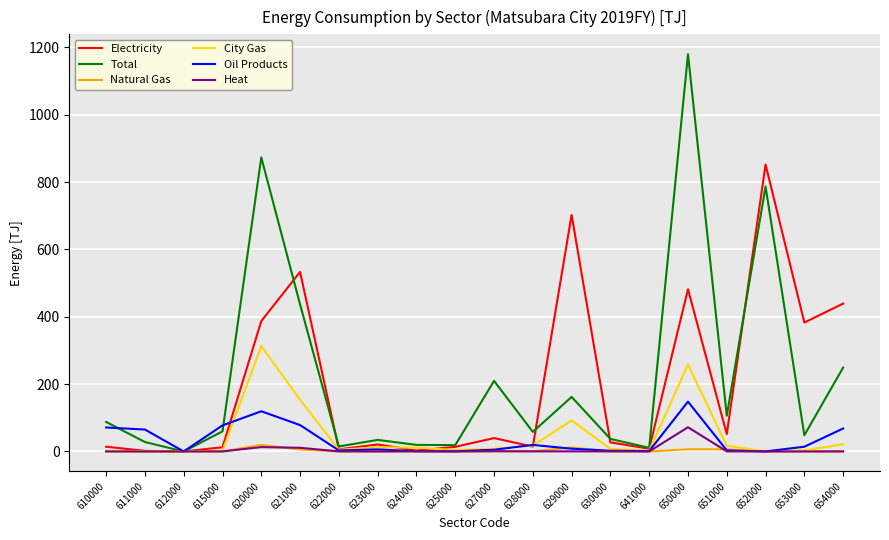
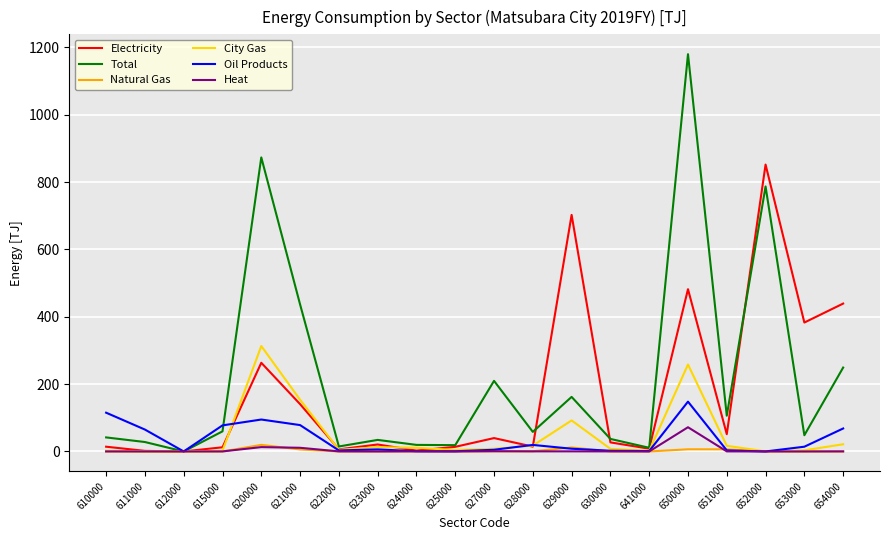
Total, 610000: 90 -> 40
Oil Products, 610000: 70 -> 120
Electricity, 620000: 390 -> 260
Oil Products, 620000: 120 -> 90
Electricity, 621000: 530 -> 140
